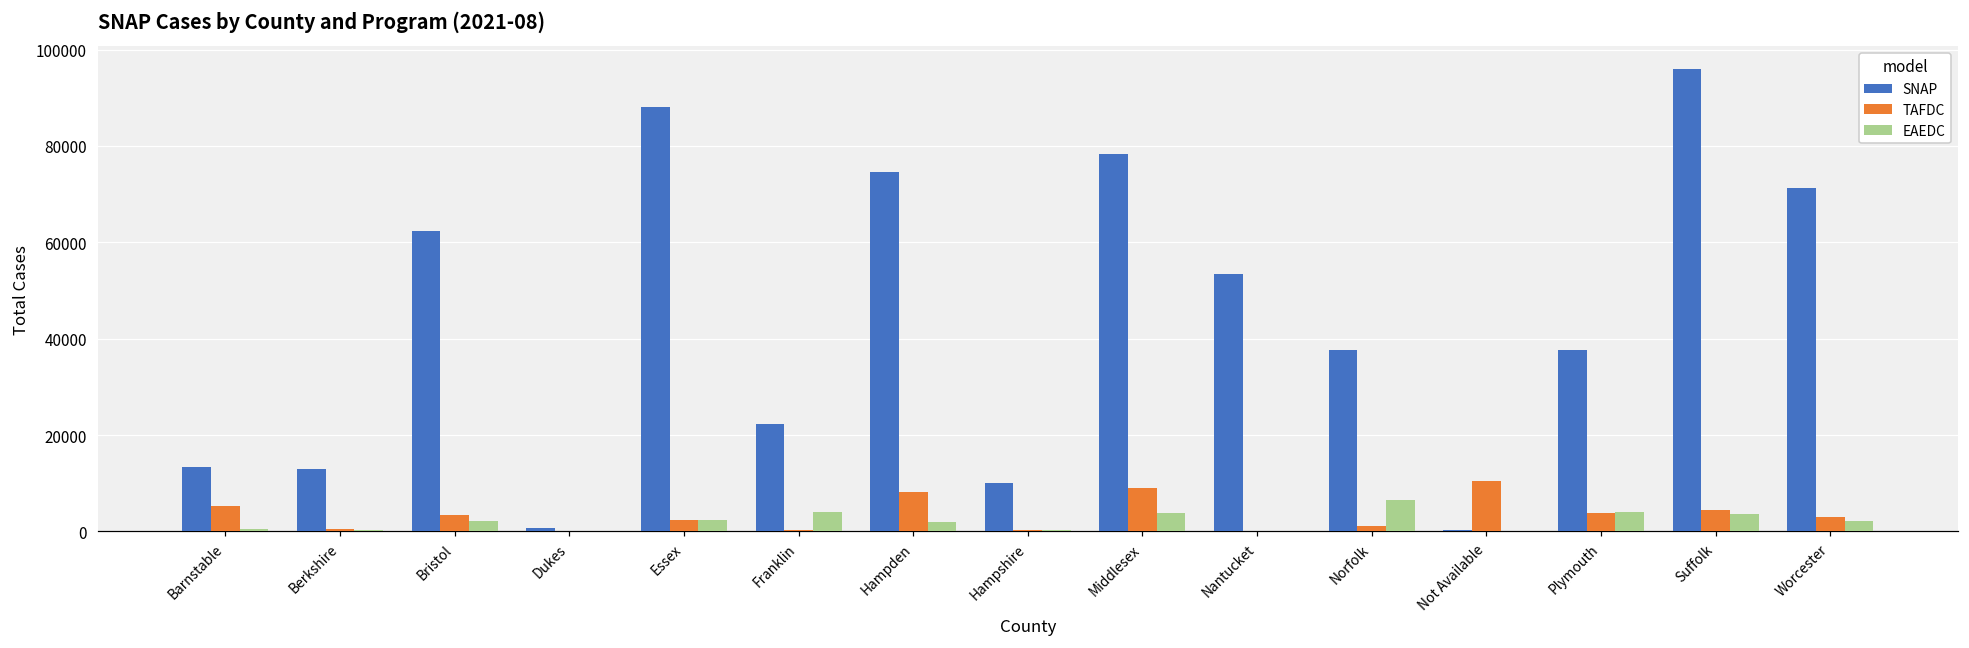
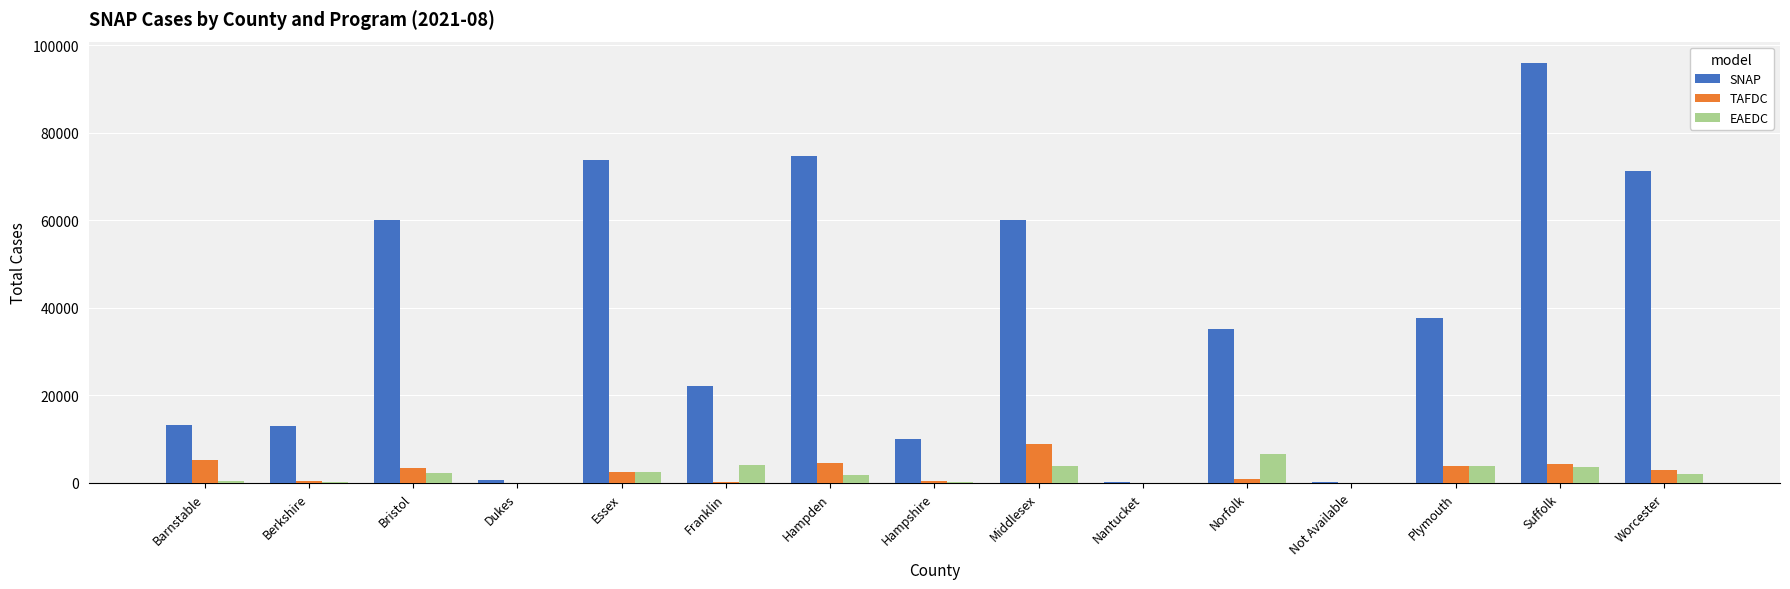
SNAP, Bristol: 62000 -> 60000
SNAP, Essex: 88000 -> 74000
TAFDC, Hampden: 8000 -> 5000
SNAP, Middlesex: 78000 -> 60000
SNAP, Nantucket: 53000 -> 0
SNAP, Norfolk: 38000 -> 35000
TAFDC, Not Available: 10000 -> 0
